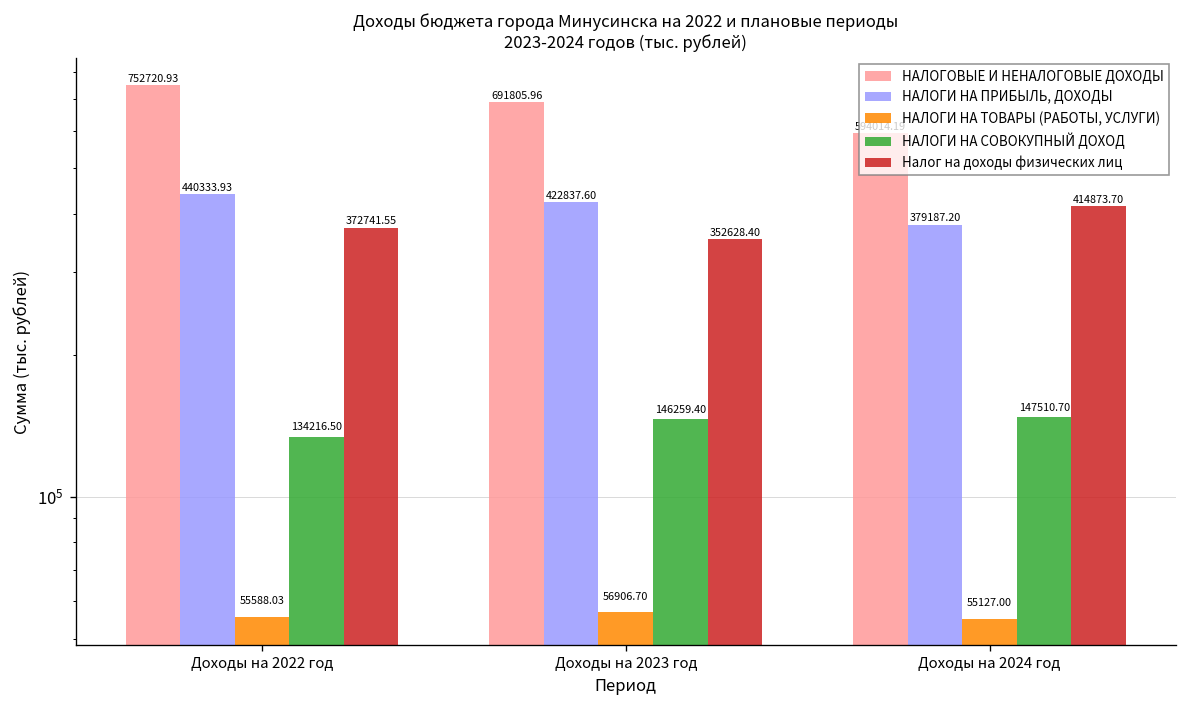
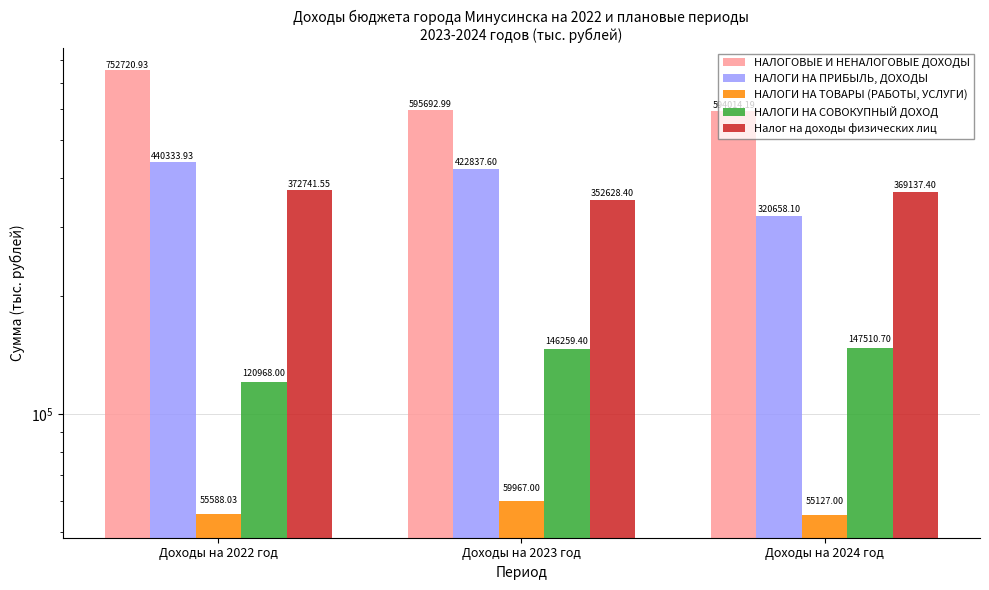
НАЛОГИ НА СОВОКУПНЫЙ ДОХОД, Доходы на 2022 год: 134216.50 -> 120968.00
НАЛОГОВЫЕ И НЕНАЛОГОВЫЕ ДОХОДЫ, Доходы на 2023 год: 691805.96 -> 595692.99
НАЛОГИ НА ТОВАРЫ (РАБОТЫ, УСЛУГИ), Доходы на 2023 год: 56906.70 -> 59967.00
НАЛОГИ НА ПРИБЫЛЬ, ДОХОДЫ, Доходы на 2024 год: 379187.20 -> 320658.10
Налог на доходы физических лиц, Доходы на 2024 год: 414873.70 -> 369137.40
